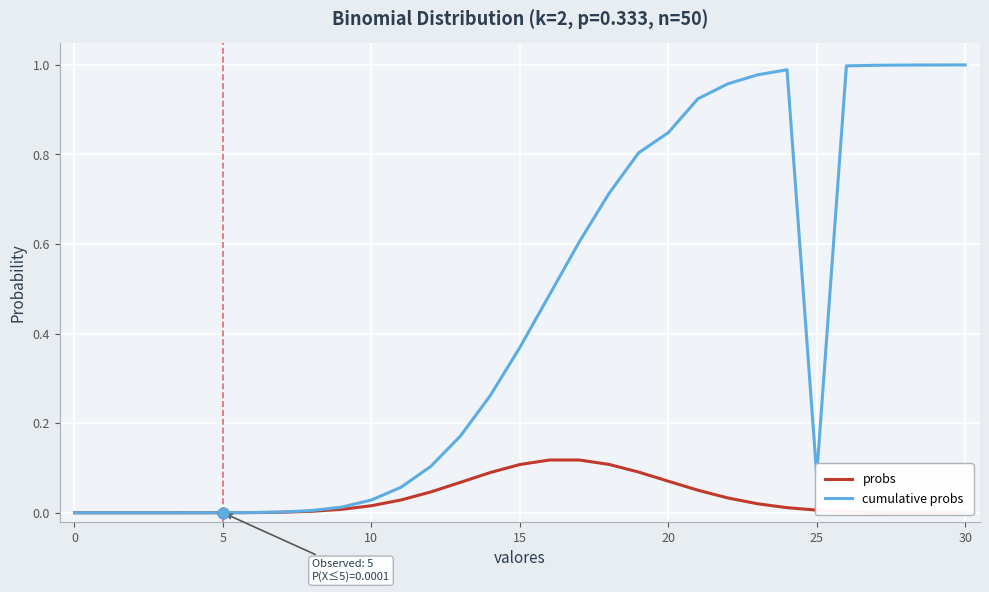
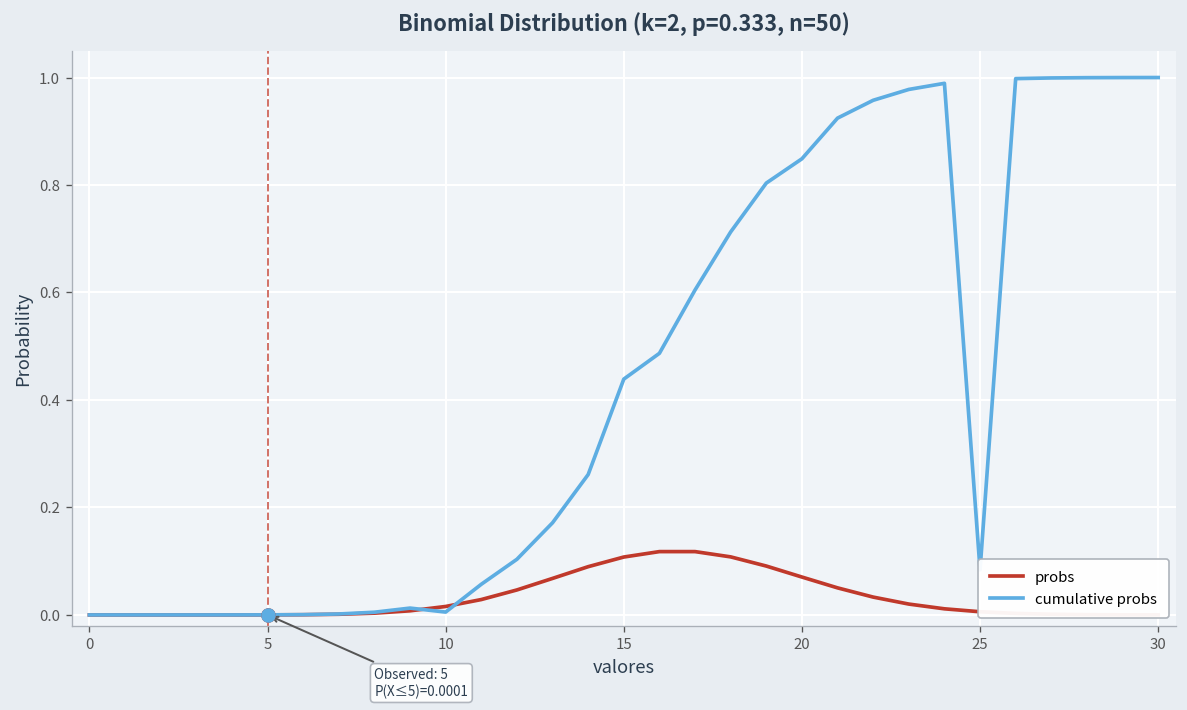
cumulative probs, 10: 0.03 -> 0.01
cumulative probs, 15: 0.37 -> 0.44
